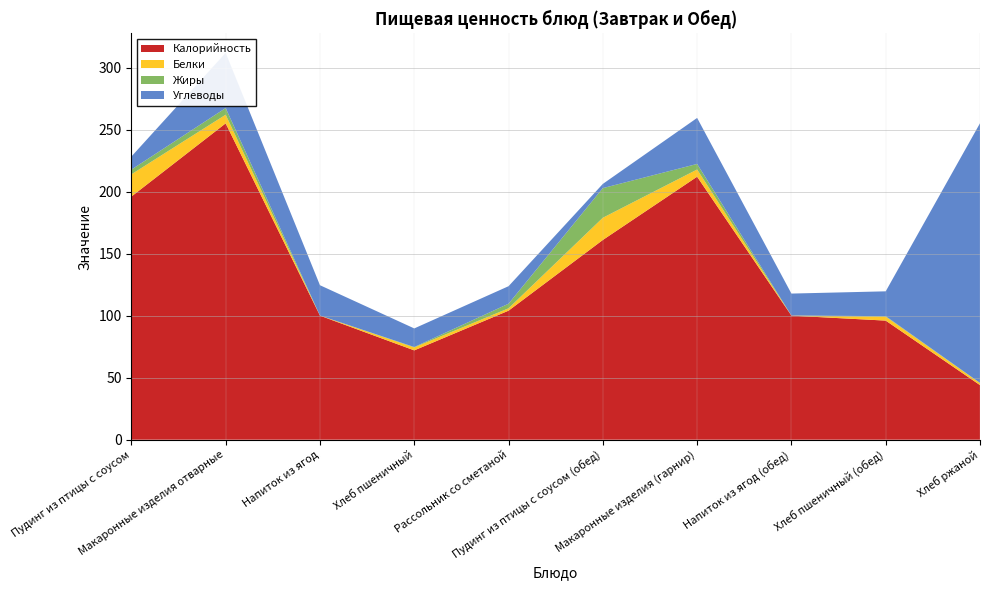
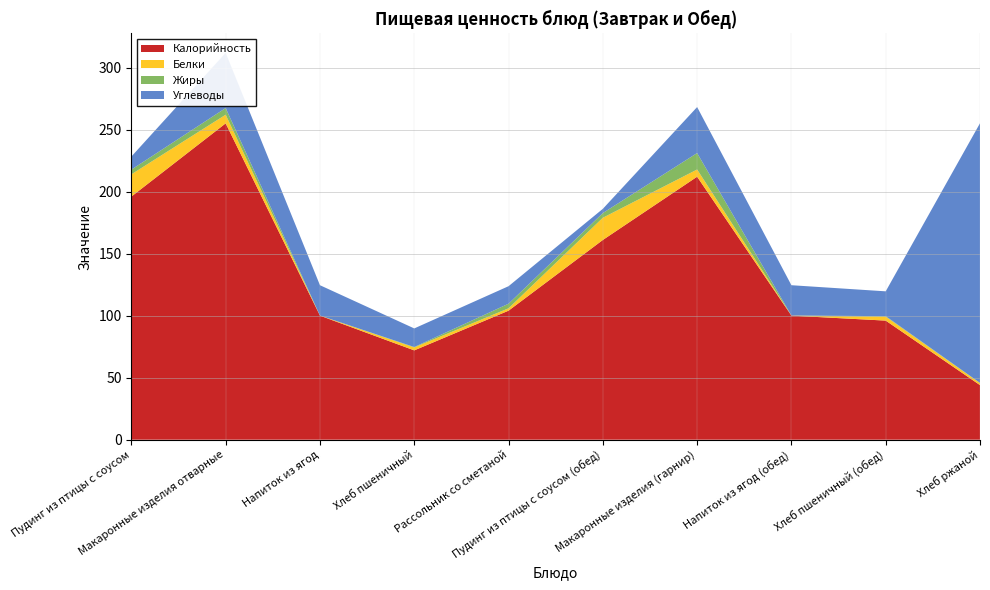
Жиры, Пудинг из птицы с соусом (обед): 24 -> 4
Жиры, Макаронные изделия (гарнир): 4 -> 13
Углеводы, Напиток из ягод (обед): 18 -> 24
